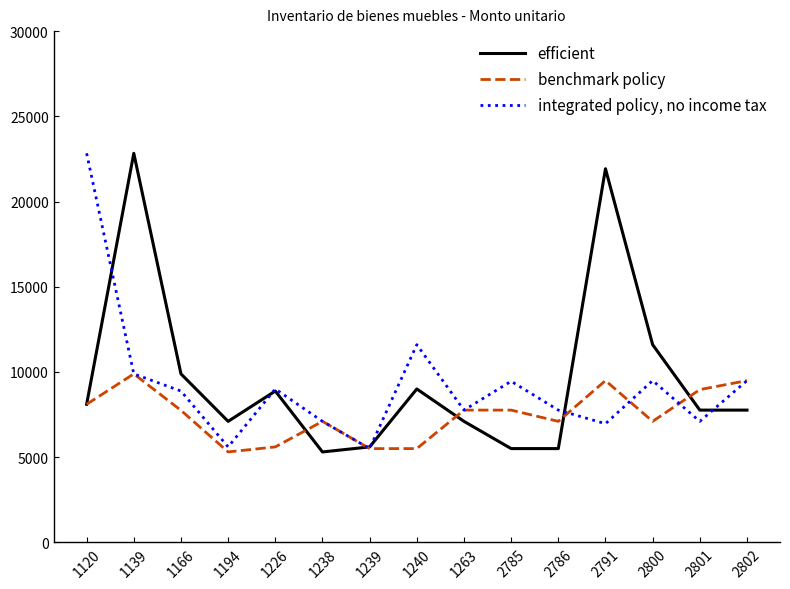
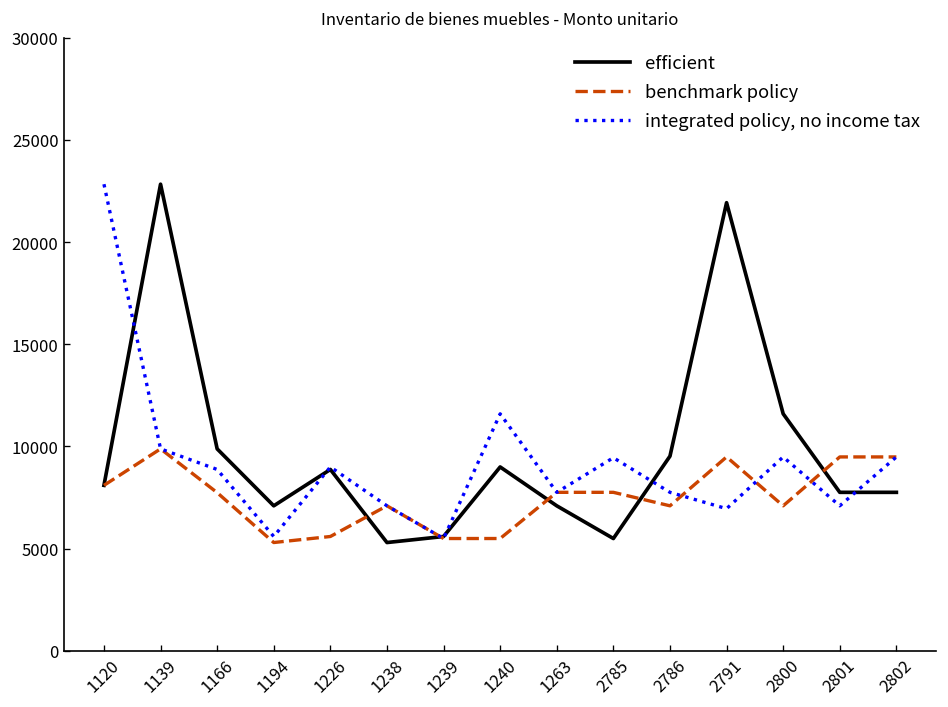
efficient, 2786: 5500 -> 9500
benchmark policy, 2801: 9000 -> 9500
